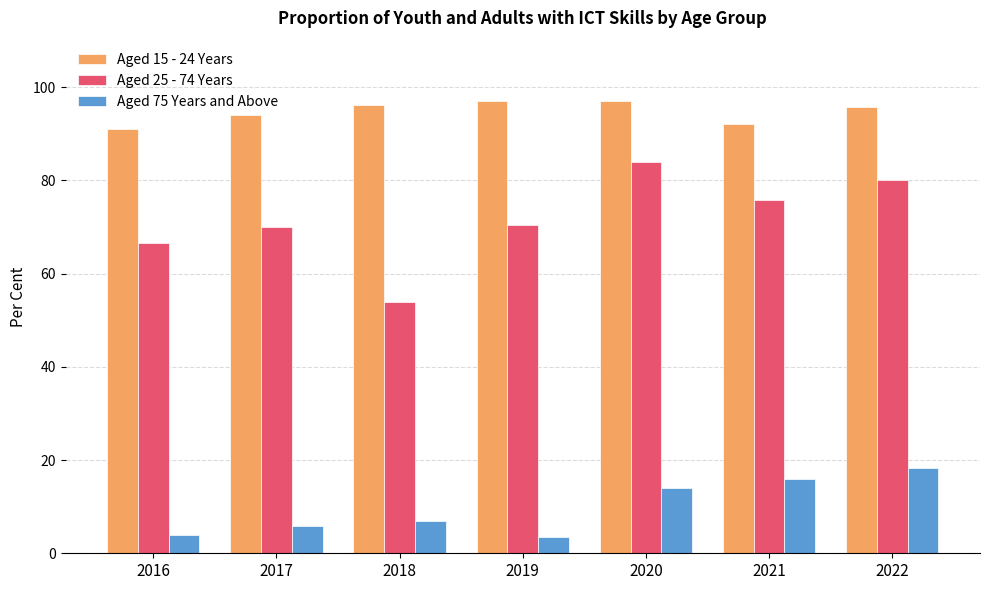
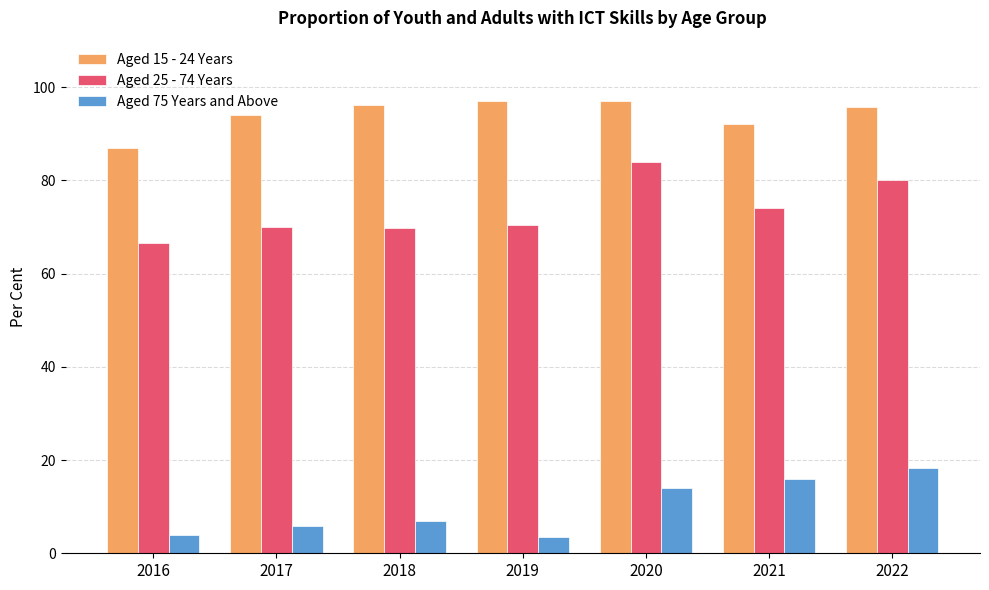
Aged 15 - 24 Years, 2016: 91 -> 87
Aged 25 - 74 Years, 2018: 54 -> 70
Aged 25 - 74 Years, 2021: 76 -> 74
